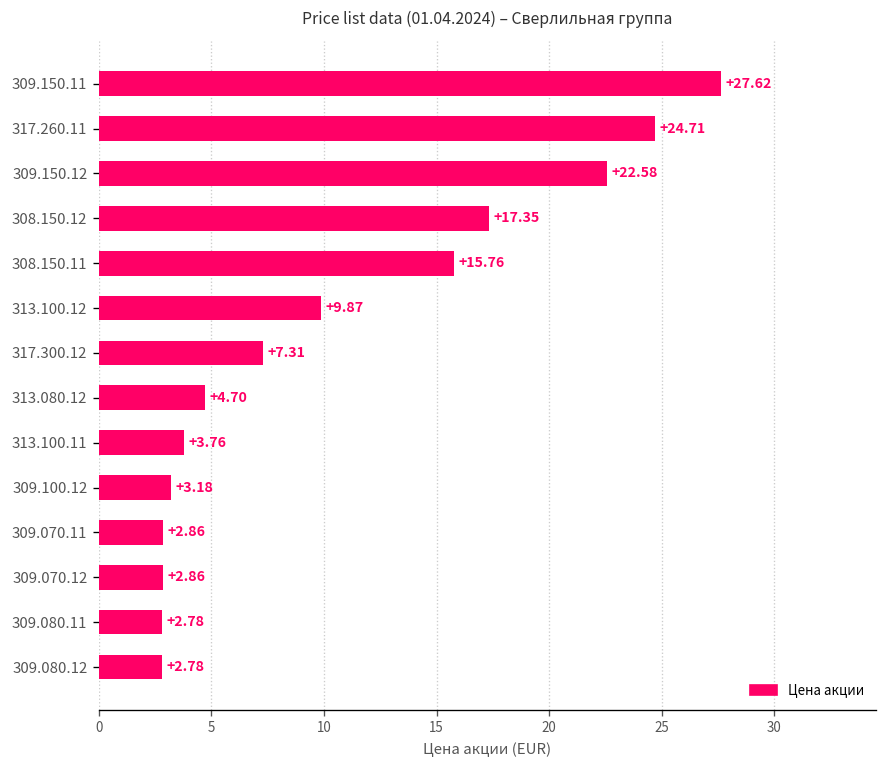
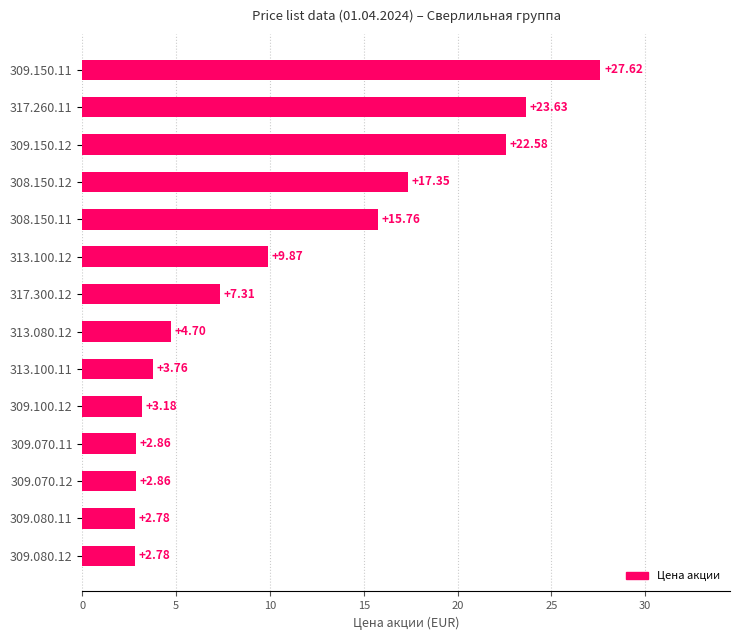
317.260.11: +24.71 -> +23.63
